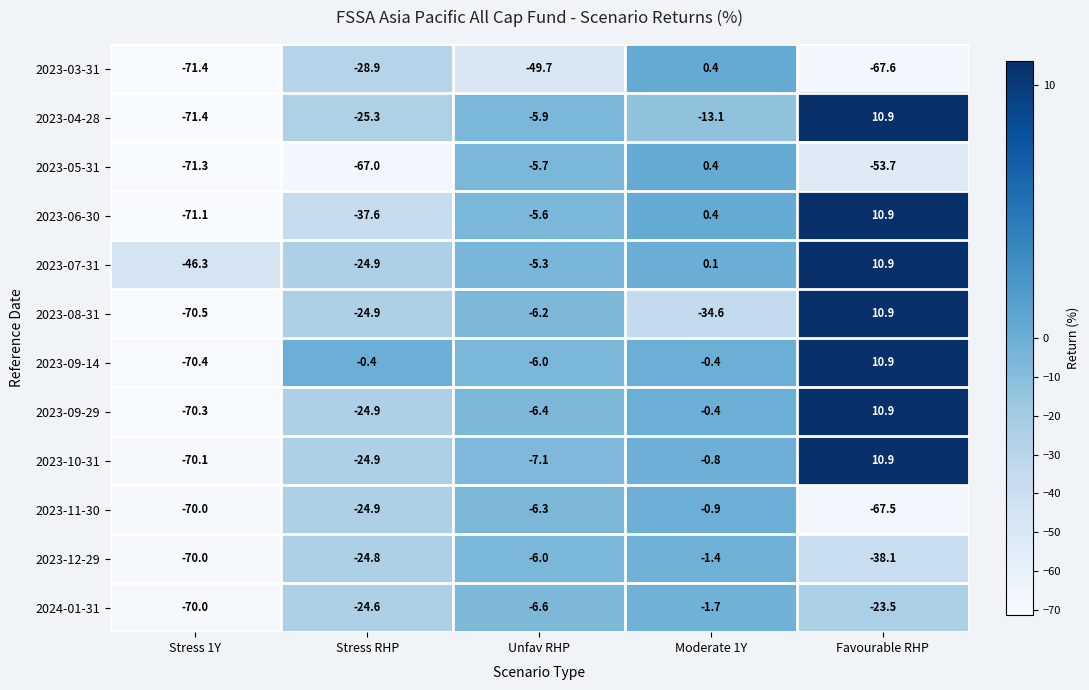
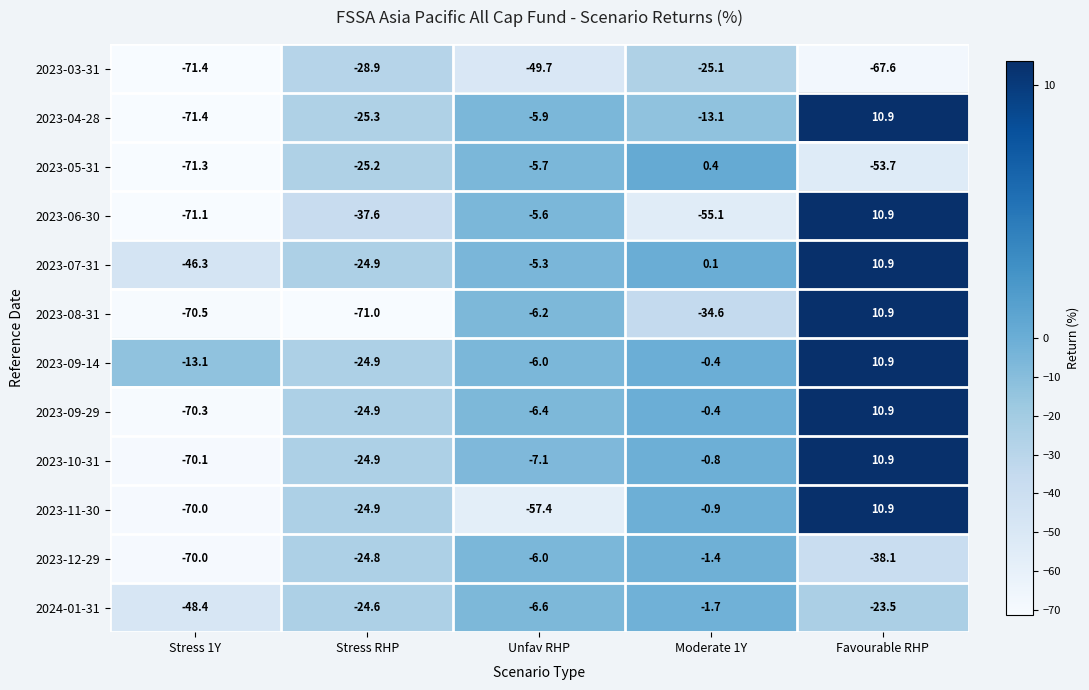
2023-03-31, Moderate 1Y: 0.4 -> -25.1
2023-05-31, Stress RHP: -67.0 -> -25.2
2023-06-30, Moderate 1Y: 0.4 -> -55.1
2023-08-31, Stress RHP: -24.9 -> -71.0
2023-09-14, Stress 1Y: -70.4 -> -13.1
2023-09-14, Stress RHP: -0.4 -> -24.9
2023-11-30, Unfav RHP: -6.3 -> -57.4
2023-11-30, Favourable RHP: -67.5 -> 10.9
2024-01-31, Stress 1Y: -70.0 -> -48.4
